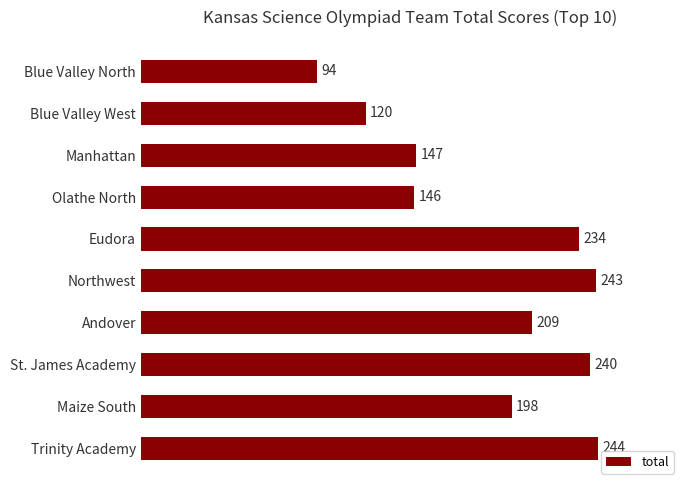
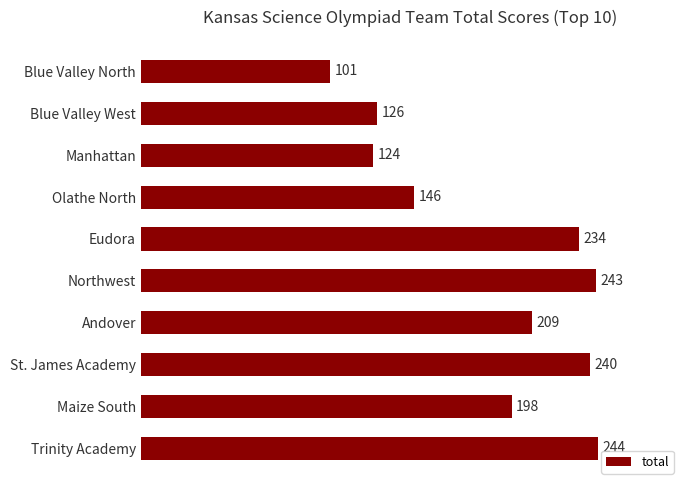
Blue Valley North: 94 -> 101
Blue Valley West: 120 -> 126
Manhattan: 147 -> 124
